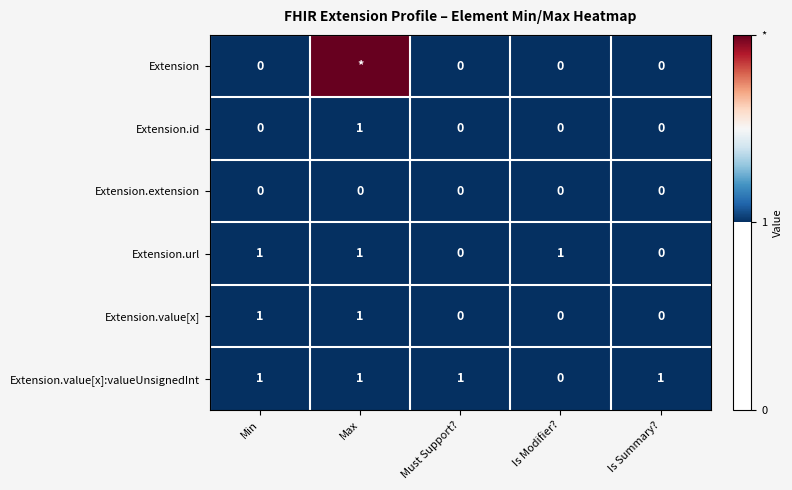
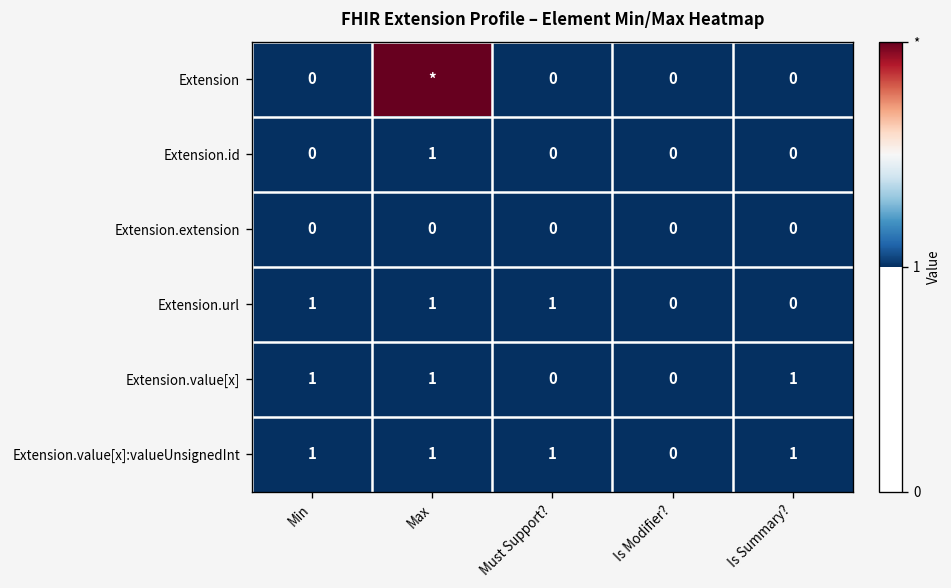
Extension.url, Must Support?: 0 -> 1
Extension.url, Is Modifier?: 1 -> 0
Extension.value[x], Is Summary?: 0 -> 1
